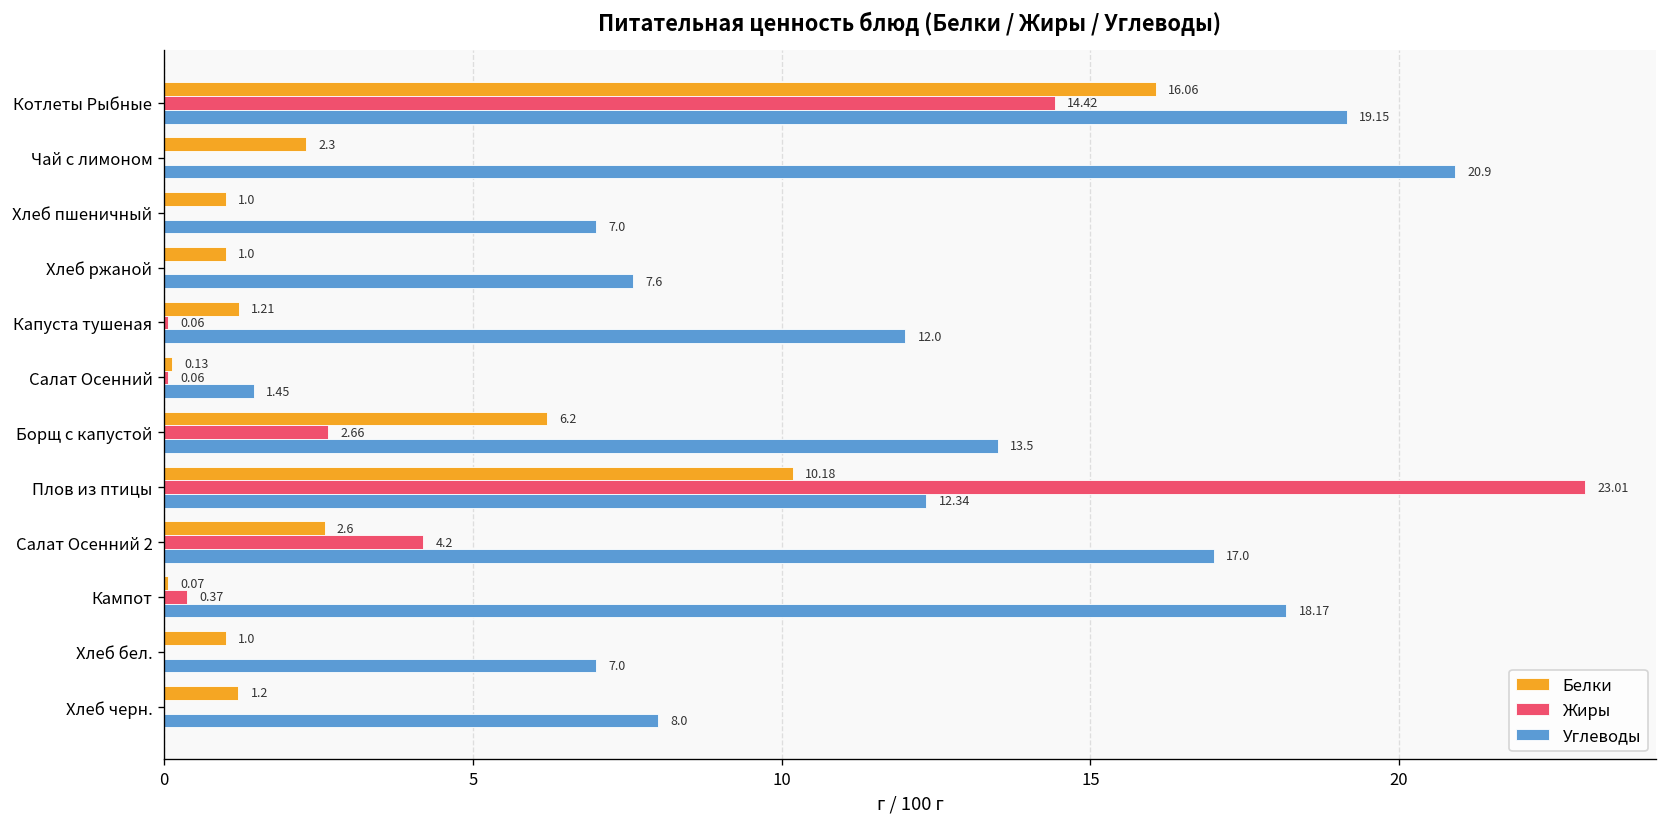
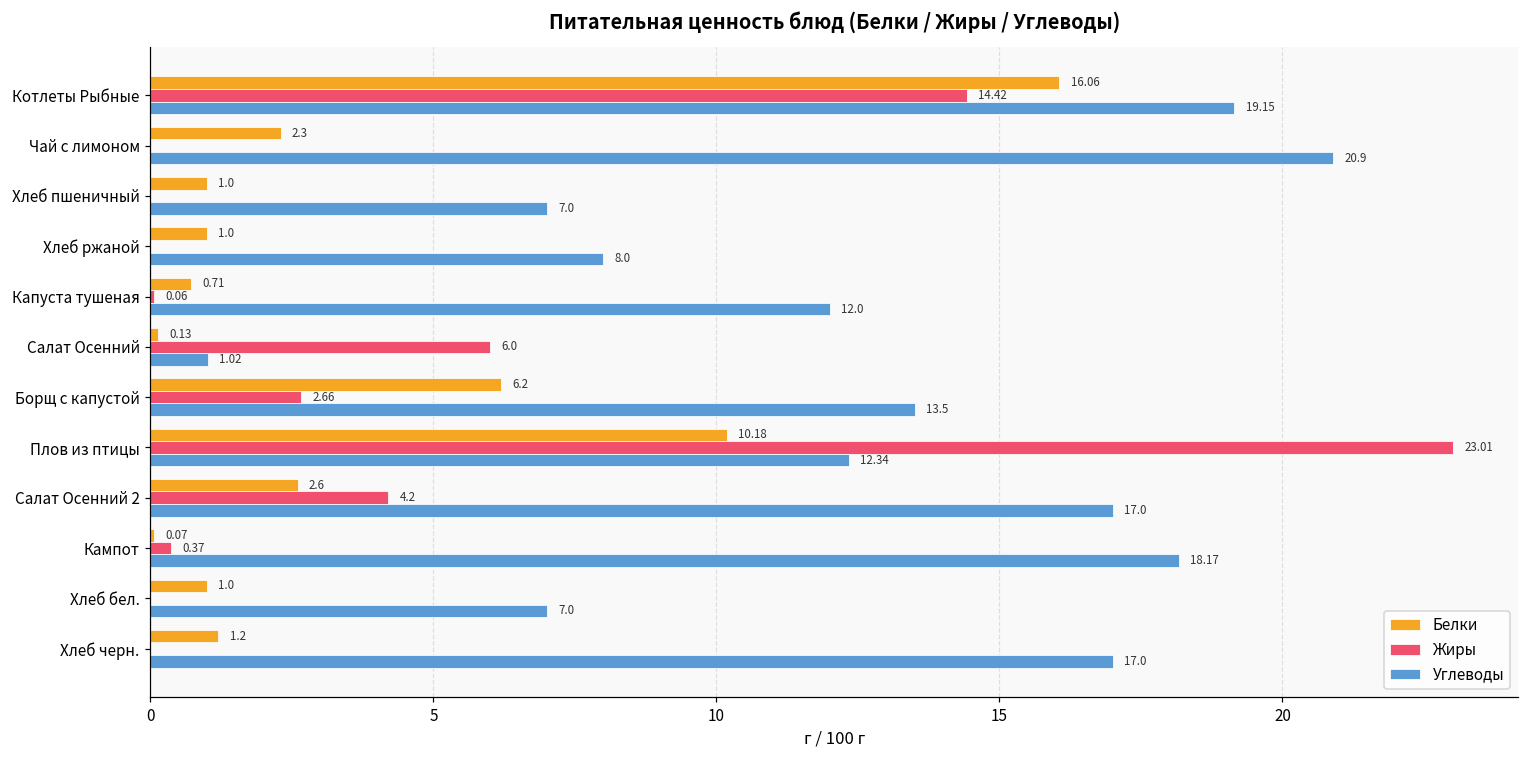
Углеводы, Хлеб ржаной: 7.6 -> 8.0
Белки, Капуста тушеная: 1.21 -> 0.71
Жиры, Салат Осенний: 0.06 -> 6.0
Углеводы, Салат Осенний: 1.45 -> 1.02
Углеводы, Хлеб черн.: 8.0 -> 17.0
